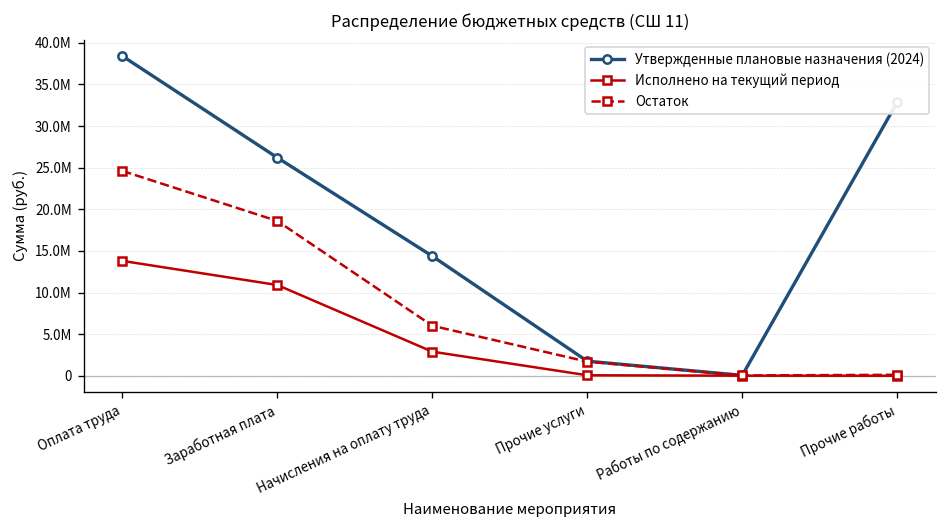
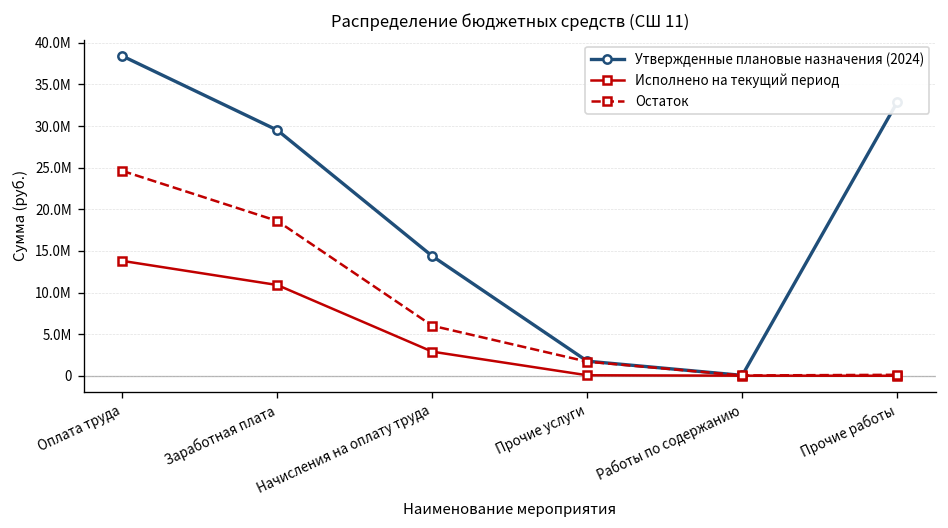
Утвержденные плановые назначения (2024), Заработная плата: 26000000 -> 30000000
